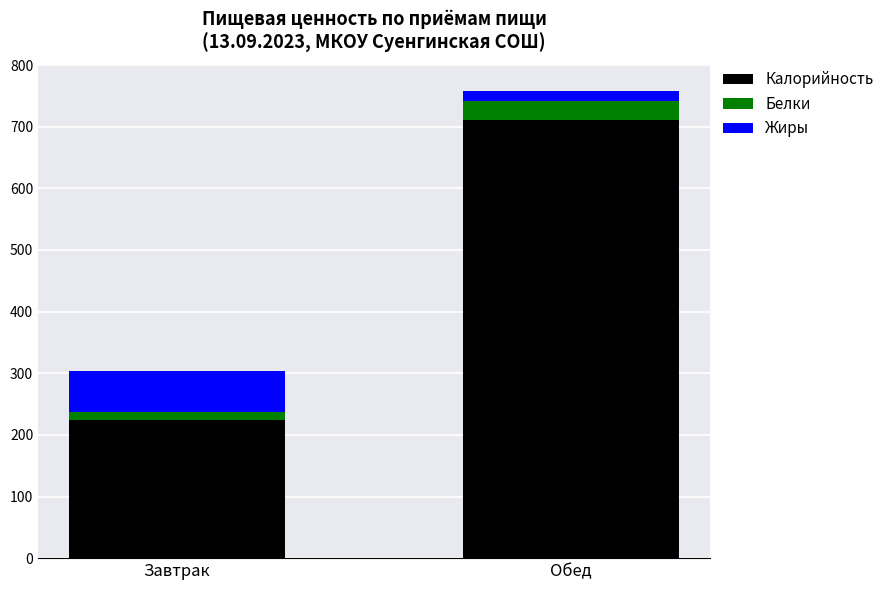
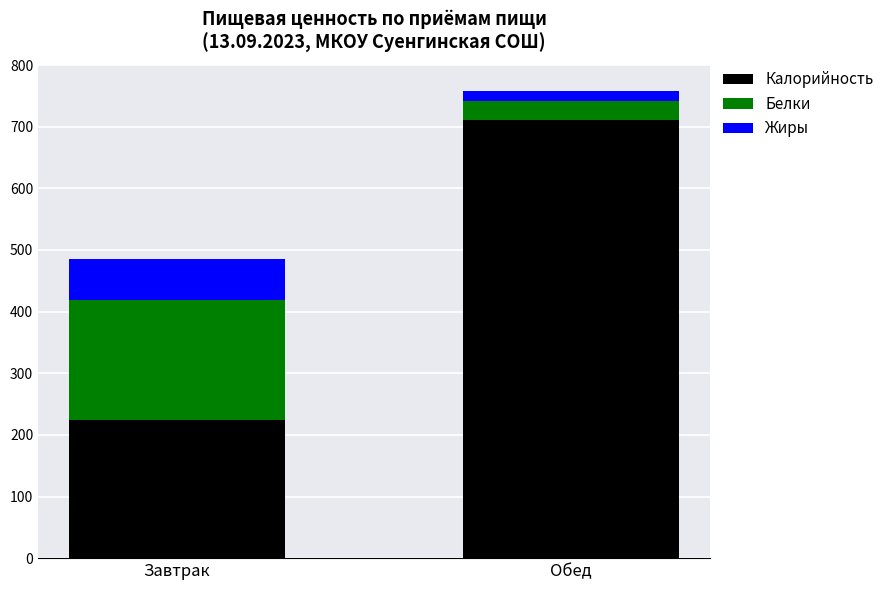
Белки, Завтрак: 10 -> 200
